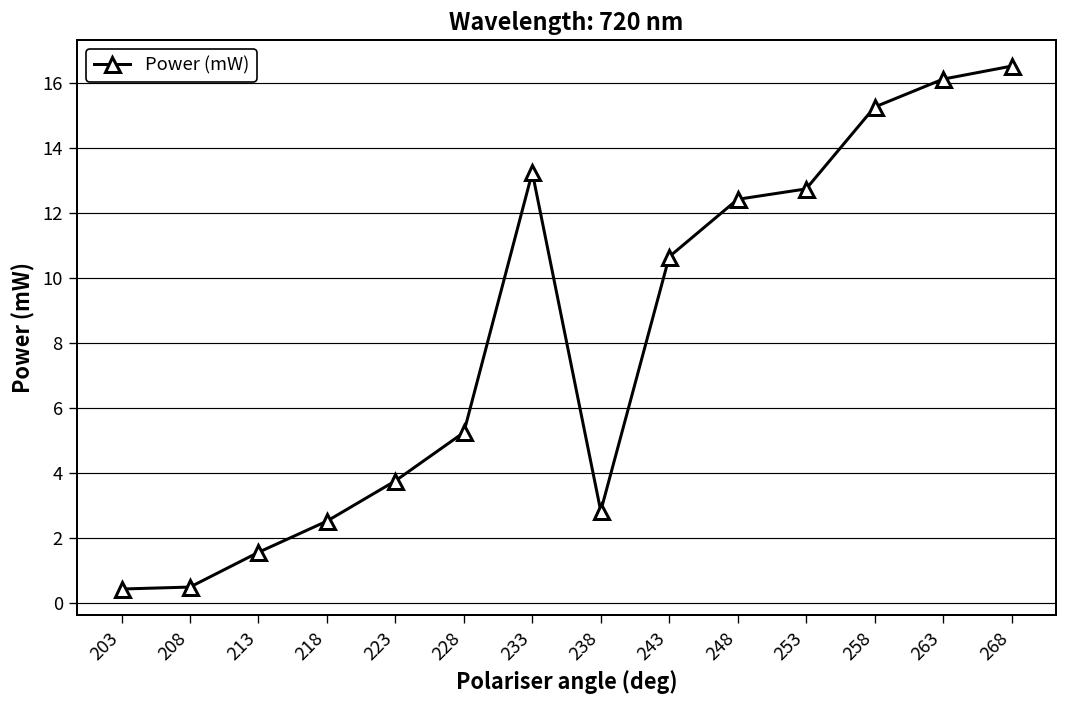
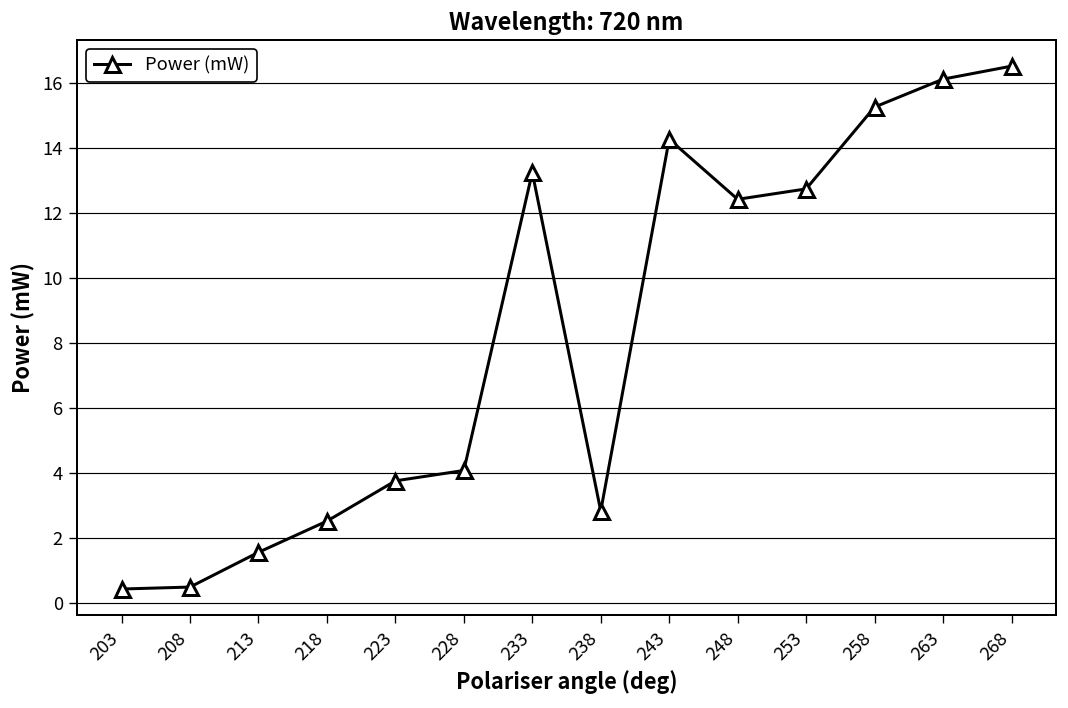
228: 5.3 -> 4.1
243: 10.7 -> 14.3
